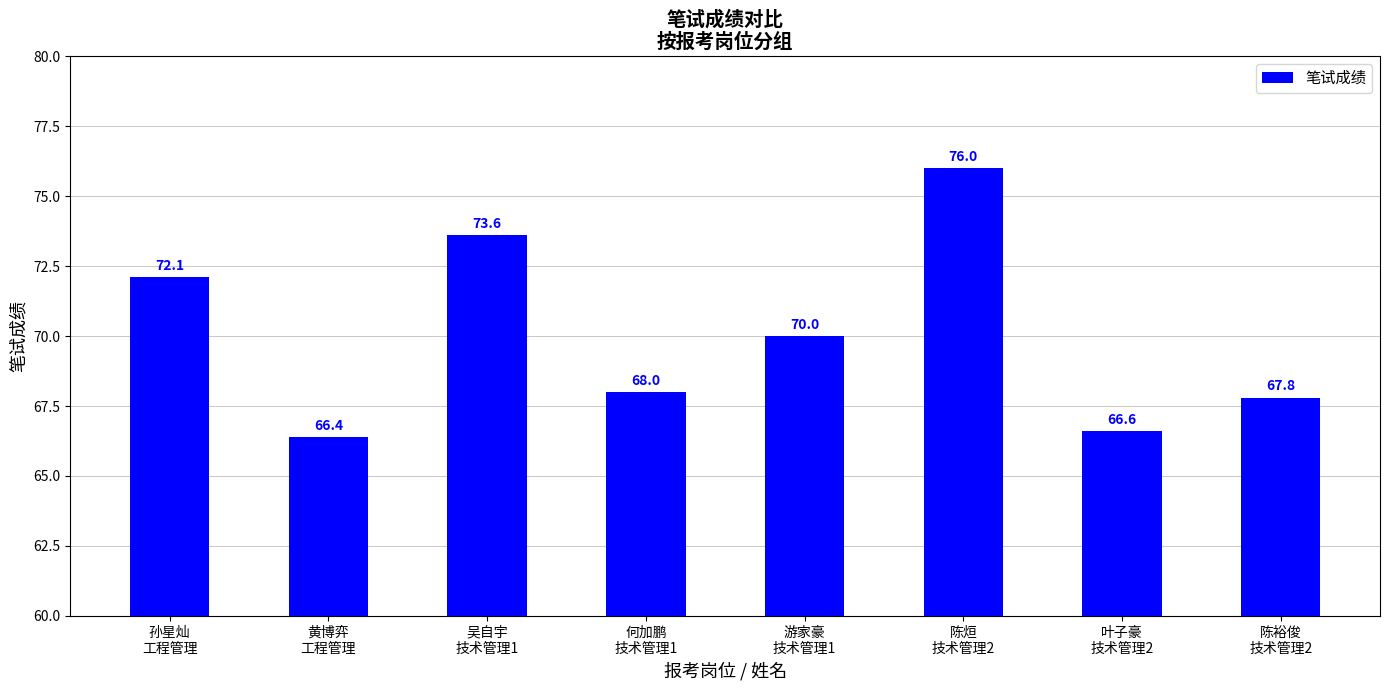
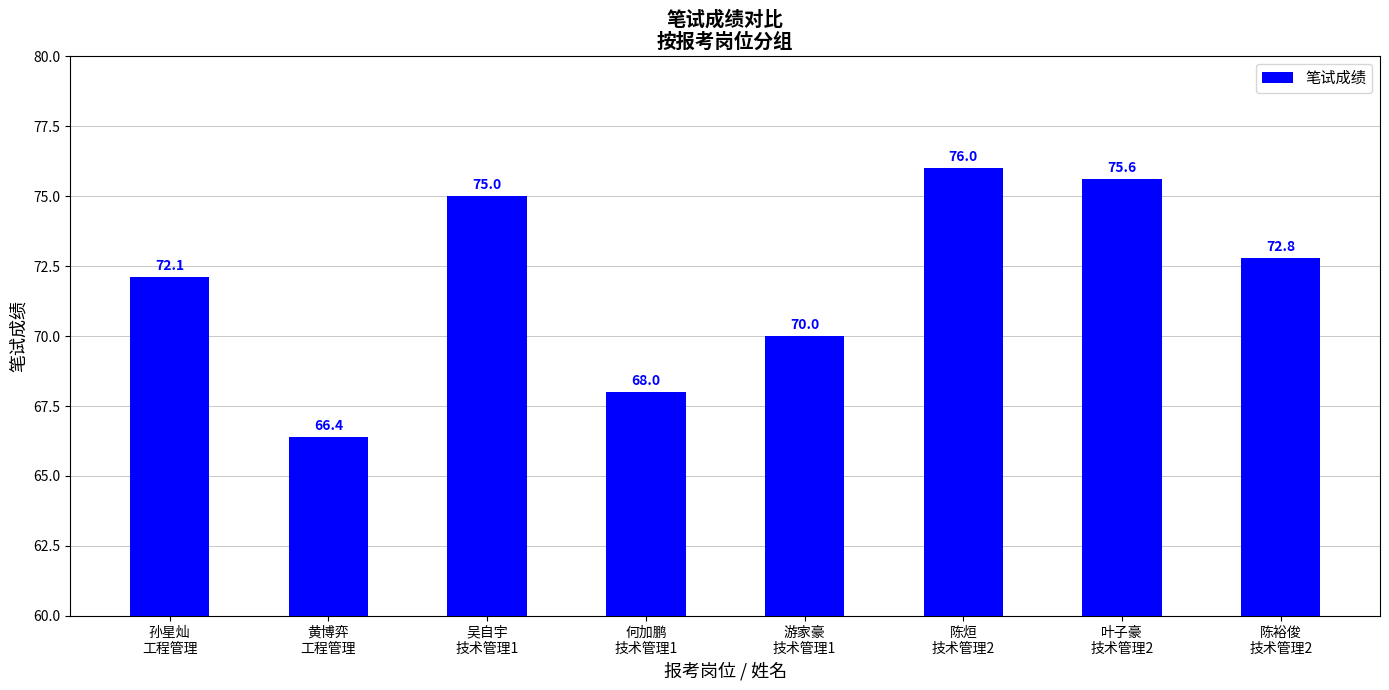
吴自宇 技术管理1: 73.6 -> 75.0
叶子豪 技术管理2: 66.6 -> 75.6
陈裕俊 技术管理2: 67.8 -> 72.8
